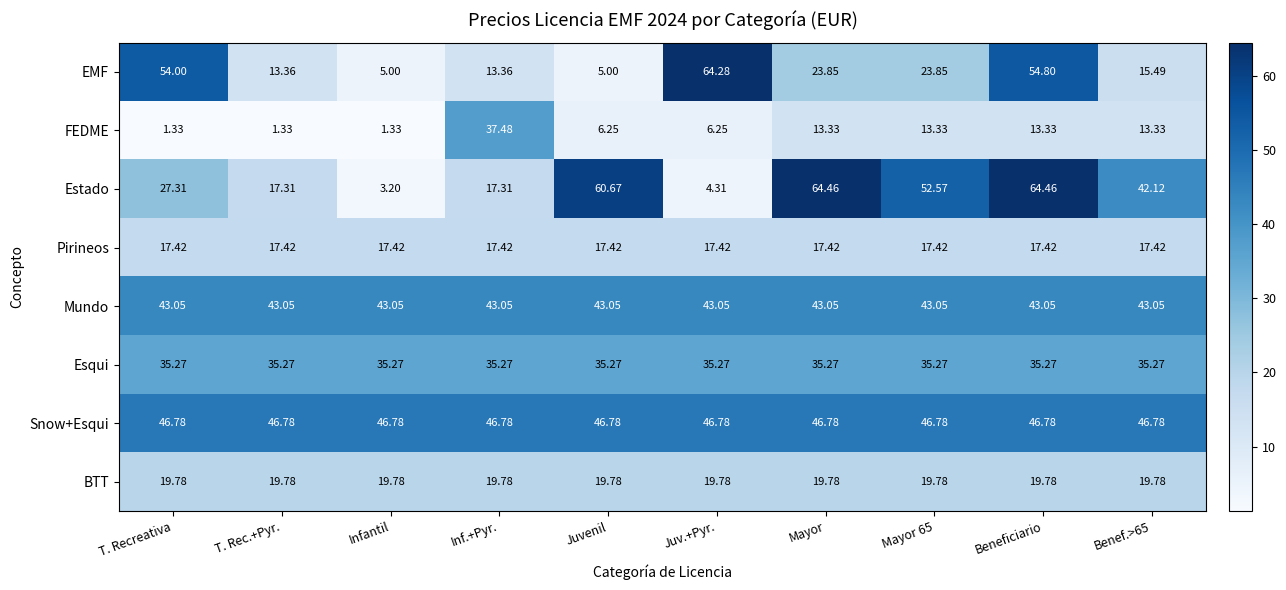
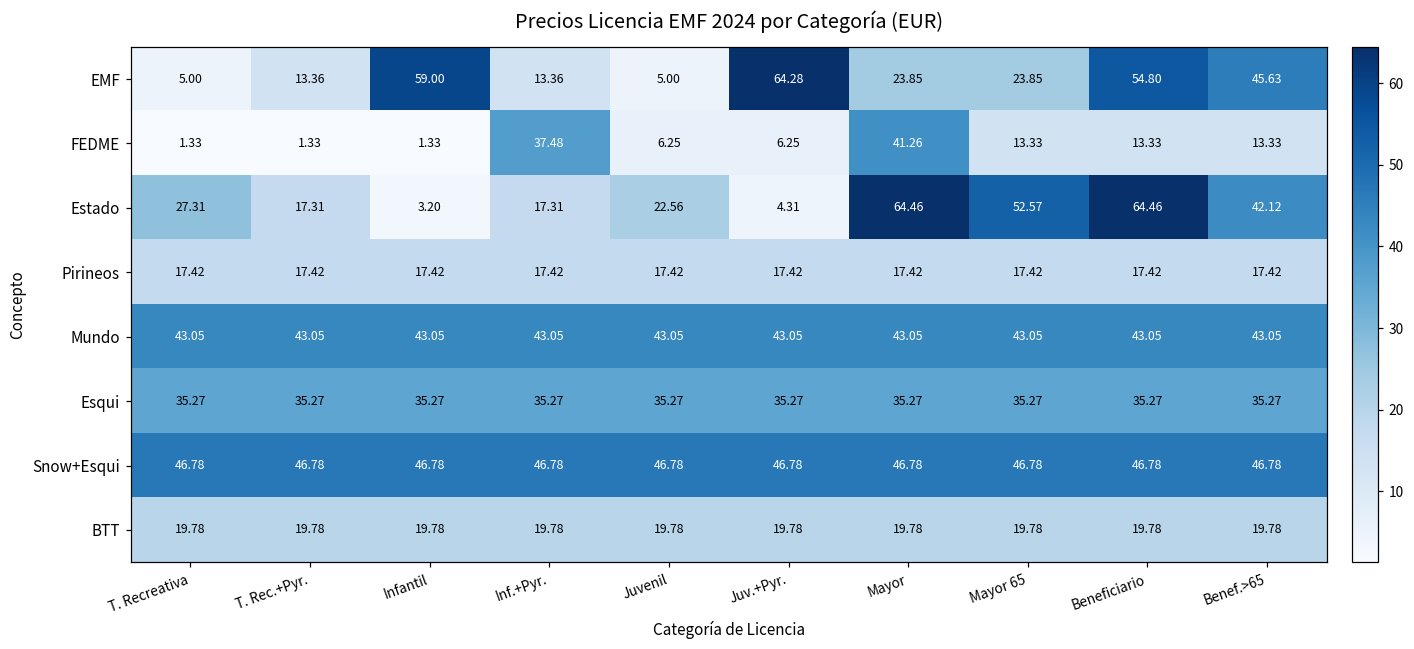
EMF, T. Recreativa: 54.00 -> 5.00
EMF, Infantil: 5.00 -> 59.00
EMF, Benef.>65: 15.49 -> 45.63
FEDME, Mayor: 13.33 -> 41.26
Estado, Juvenil: 60.67 -> 22.56
